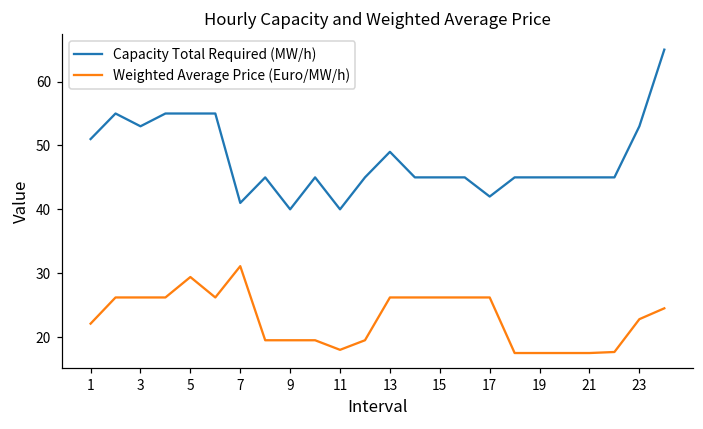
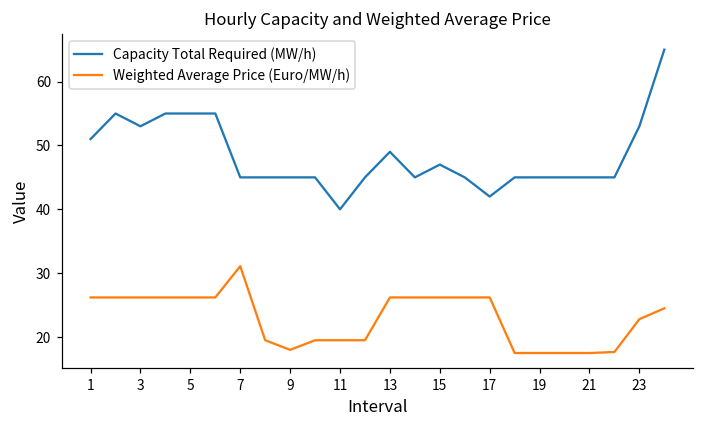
Weighted Average Price (Euro/MW/h), 1: 22 -> 26
Weighted Average Price (Euro/MW/h), 5: 29 -> 26
Capacity Total Required (MW/h), 7: 41 -> 45
Capacity Total Required (MW/h), 9: 40 -> 45
Weighted Average Price (Euro/MW/h), 9: 20 -> 18
Weighted Average Price (Euro/MW/h), 11: 18 -> 20
Capacity Total Required (MW/h), 15: 45 -> 47
